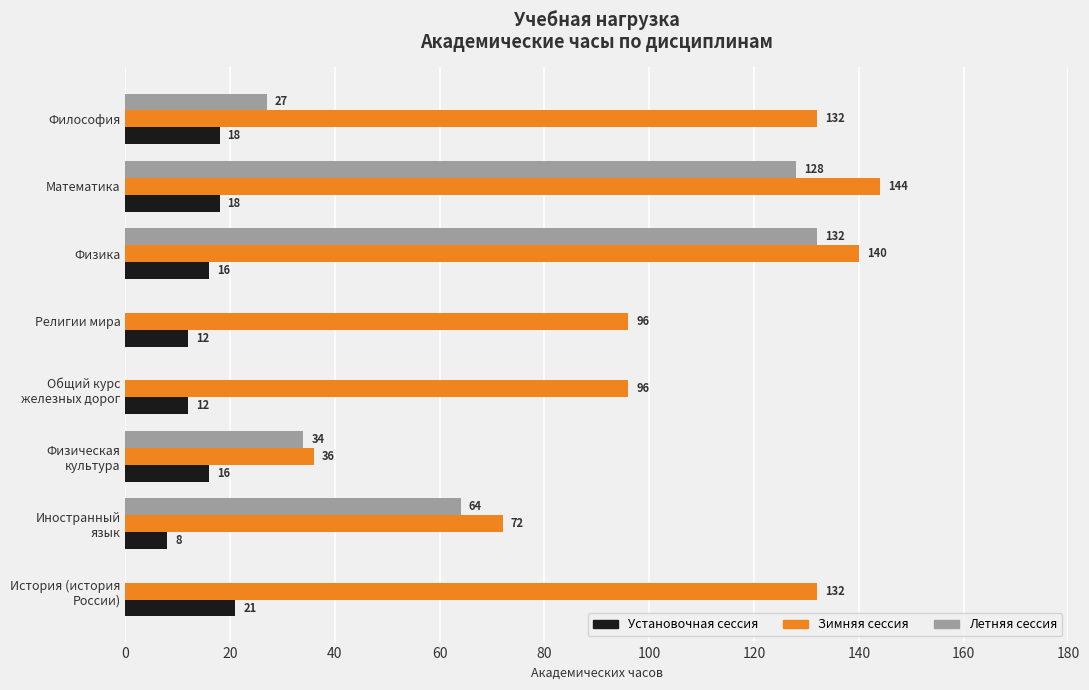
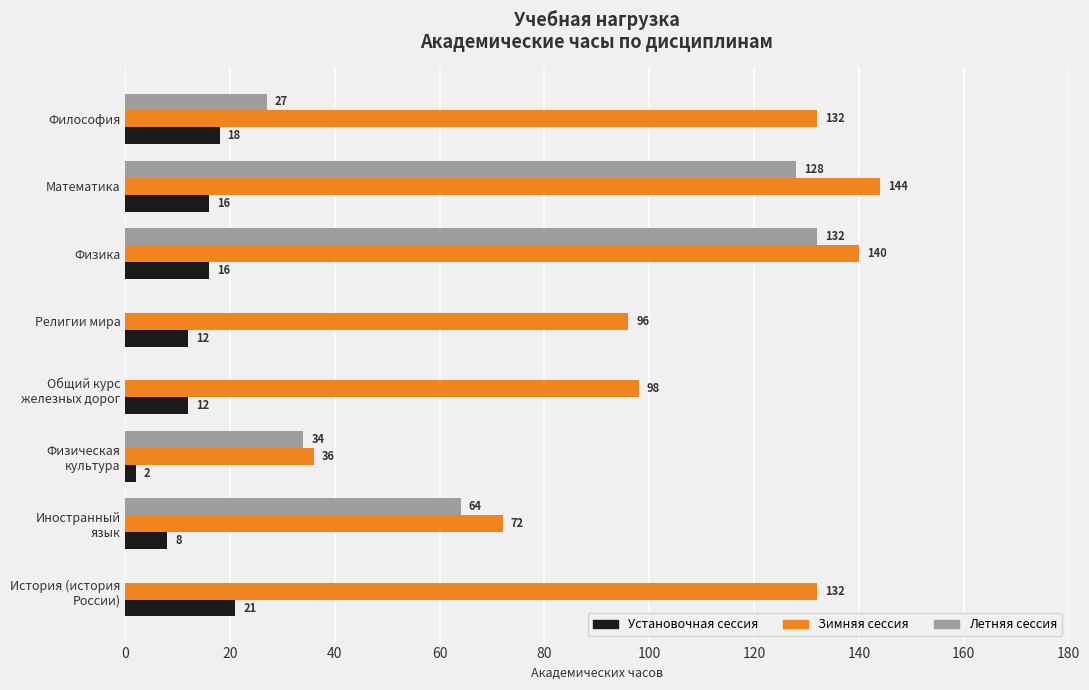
Установочная сессия, Математика: 18 -> 16
Зимняя сессия, Общий курс железных дорог: 96 -> 98
Установочная сессия, Физическая культура: 16 -> 2
